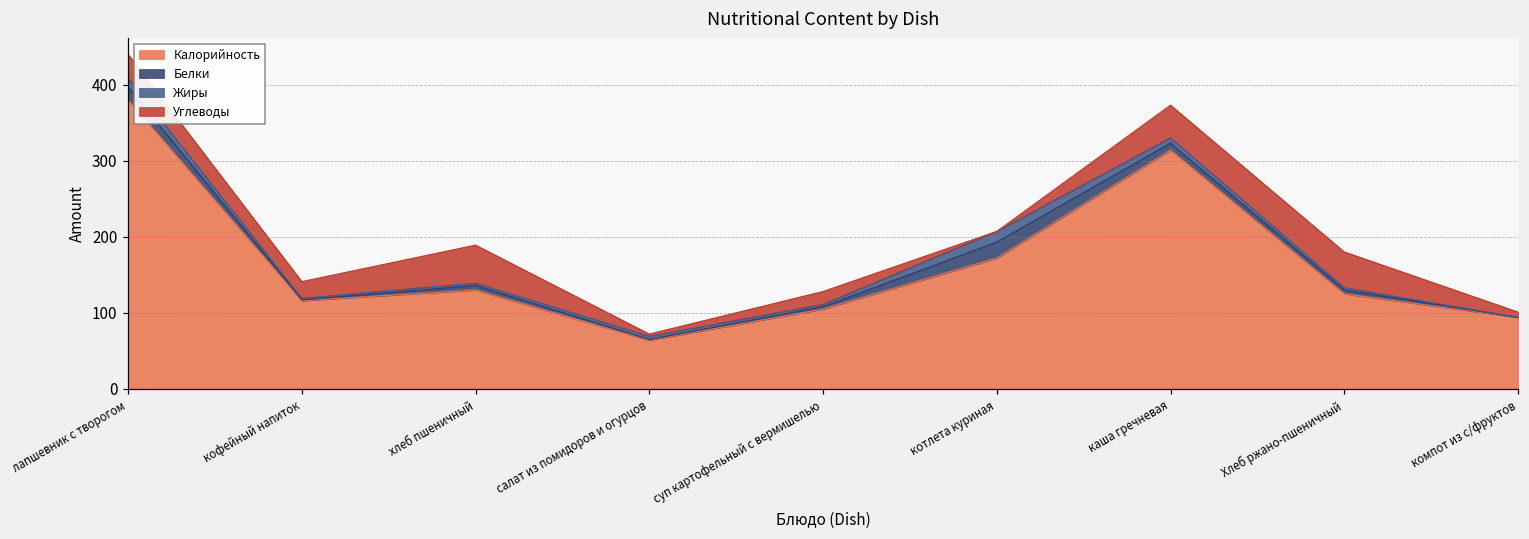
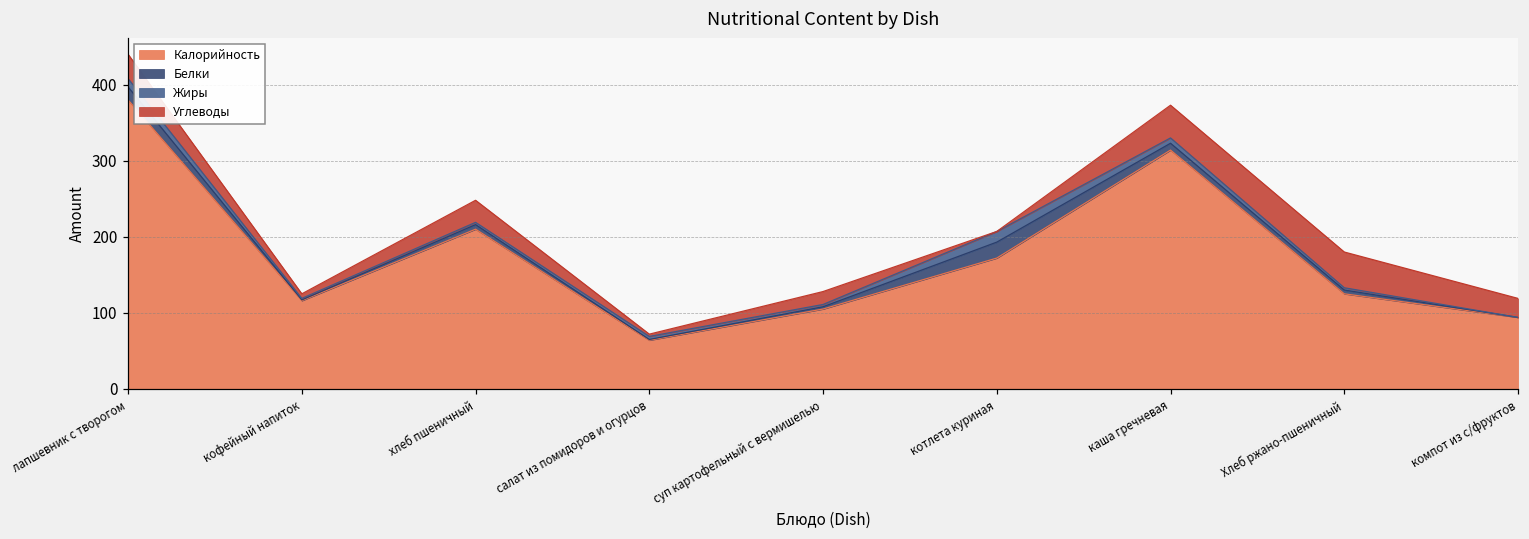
Углеводы, кофейный напиток: 20 -> 10
Калорийность, хлеб пшеничный: 130 -> 210
Углеводы, хлеб пшеничный: 50 -> 30
Углеводы, компот из с/фруктов: 10 -> 30
